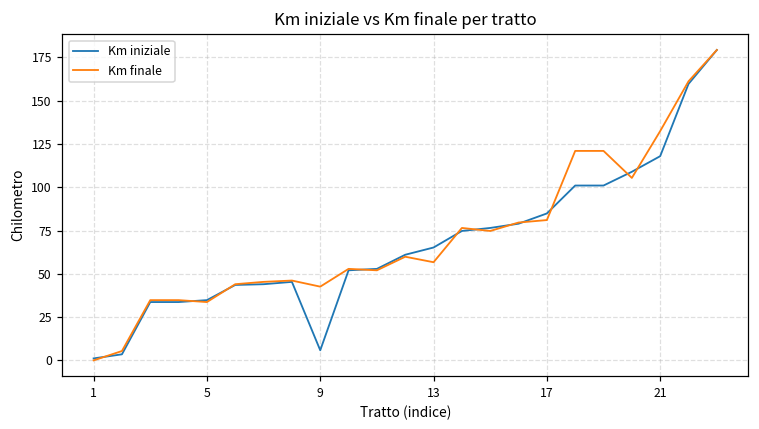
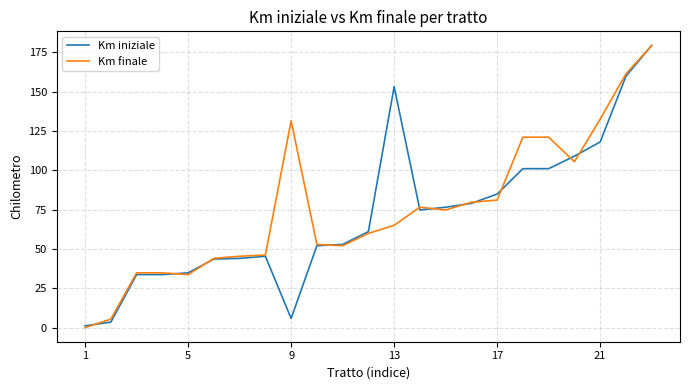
Km finale, 9: 43 -> 131
Km iniziale, 13: 65 -> 153
Km finale, 13: 57 -> 65
